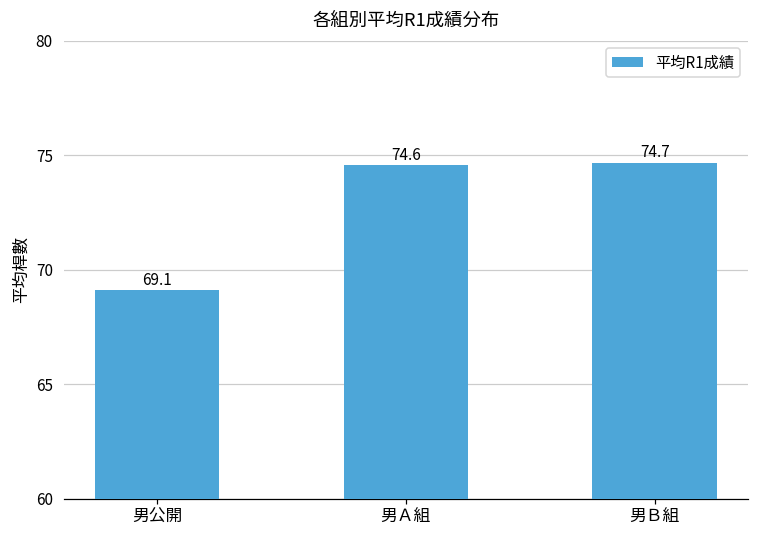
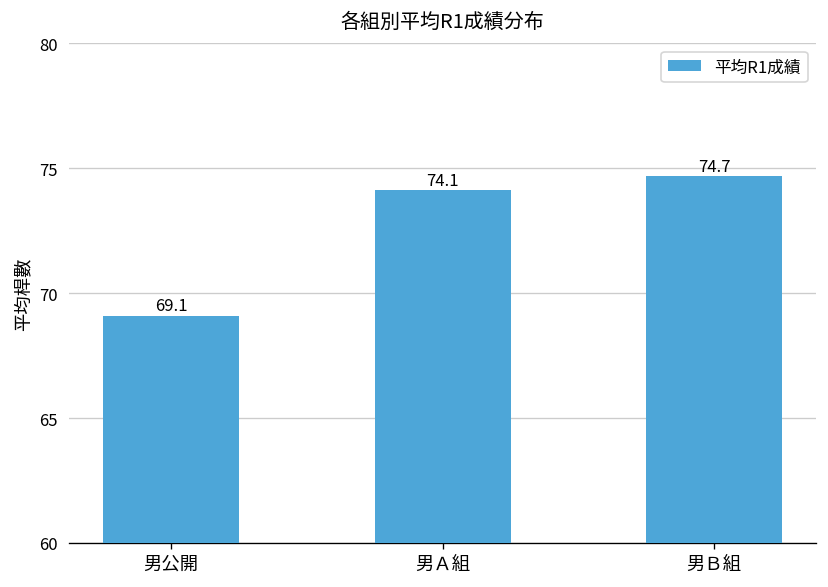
男Ａ組: 74.6 -> 74.1
